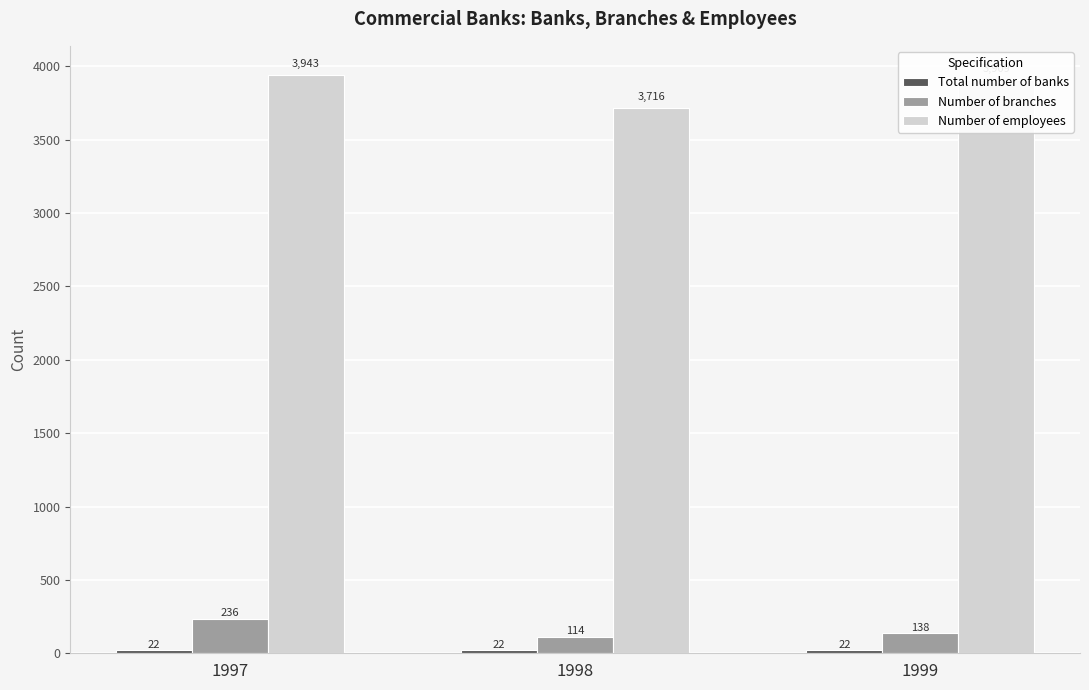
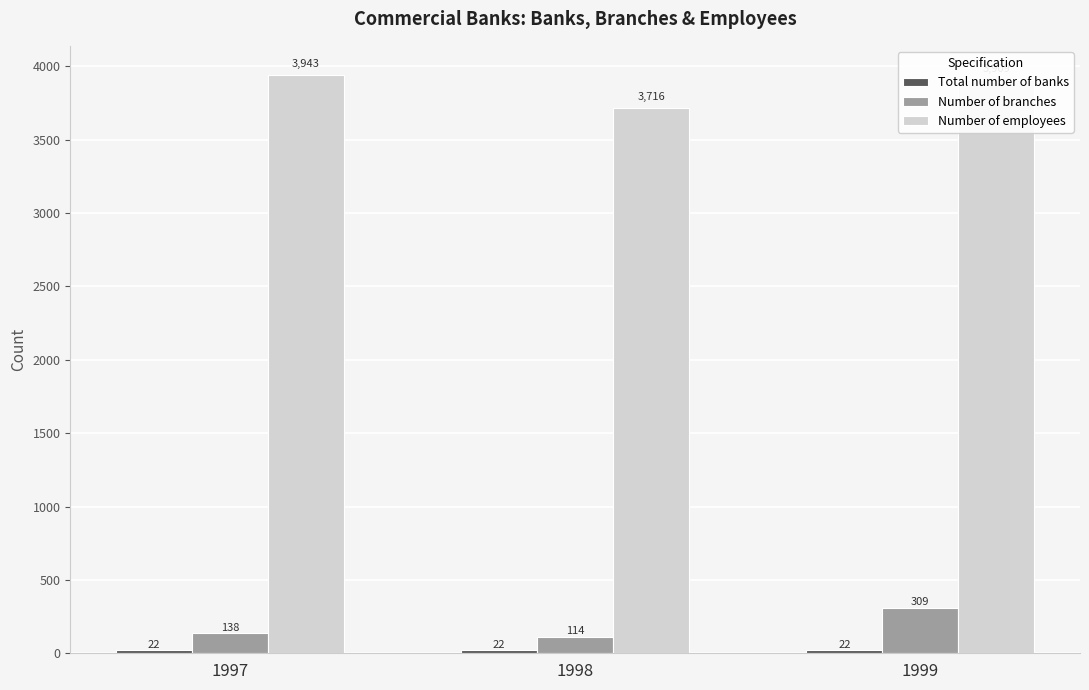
Number of branches, 1997: 236 -> 138
Number of branches, 1999: 138 -> 309
